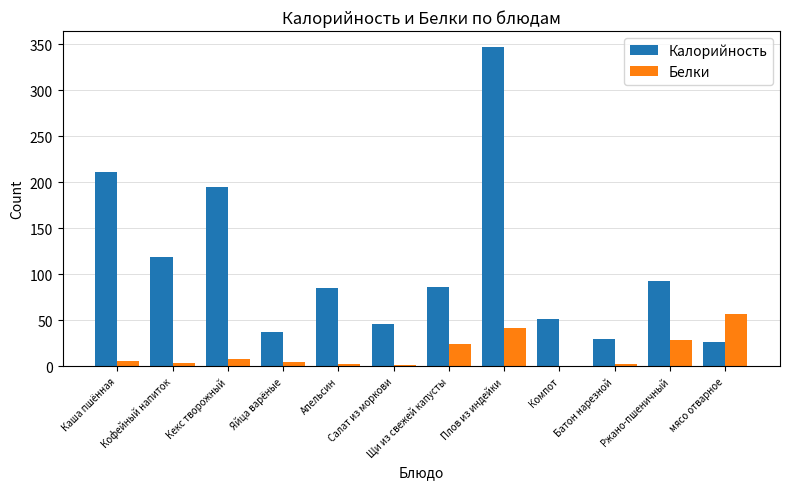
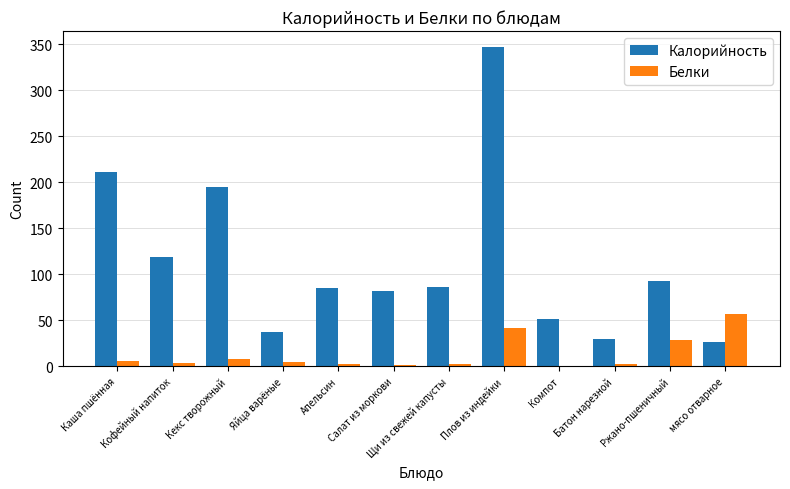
Калорийность, Салат из моркови: 50 -> 80
Белки, Щи из свежей капусты: 20 -> 0
